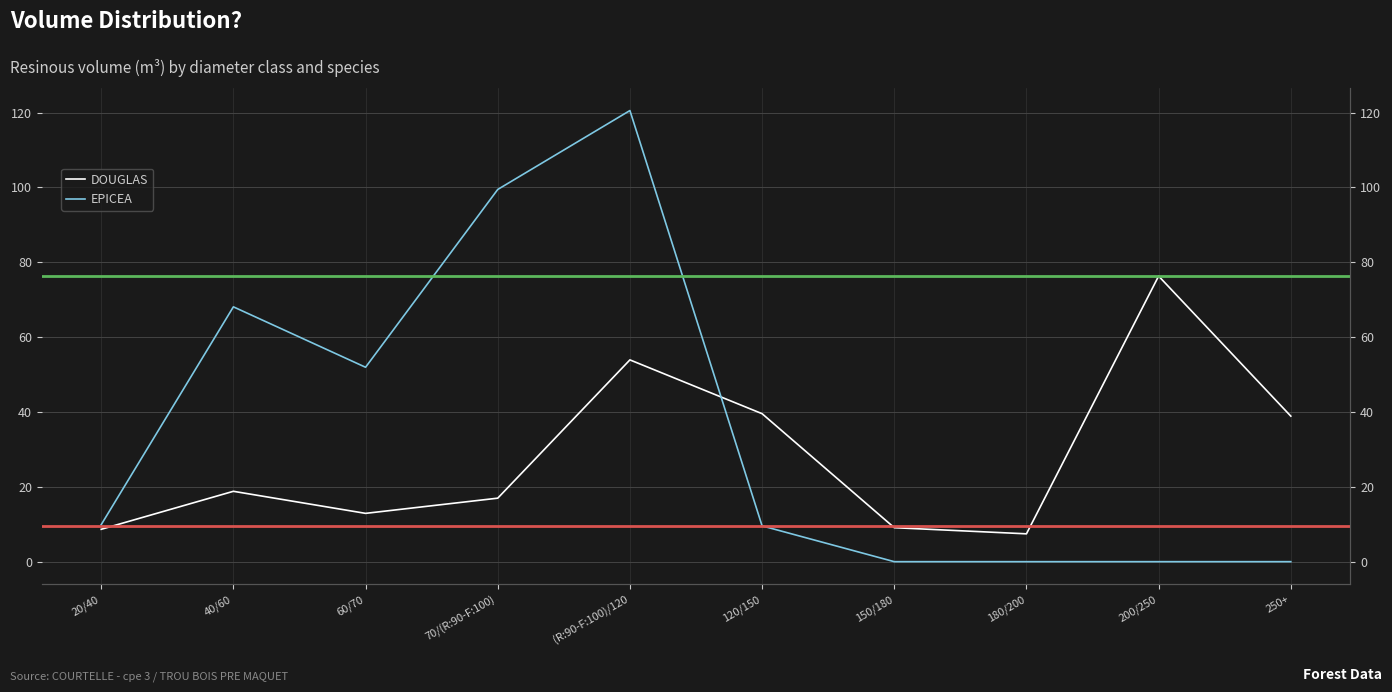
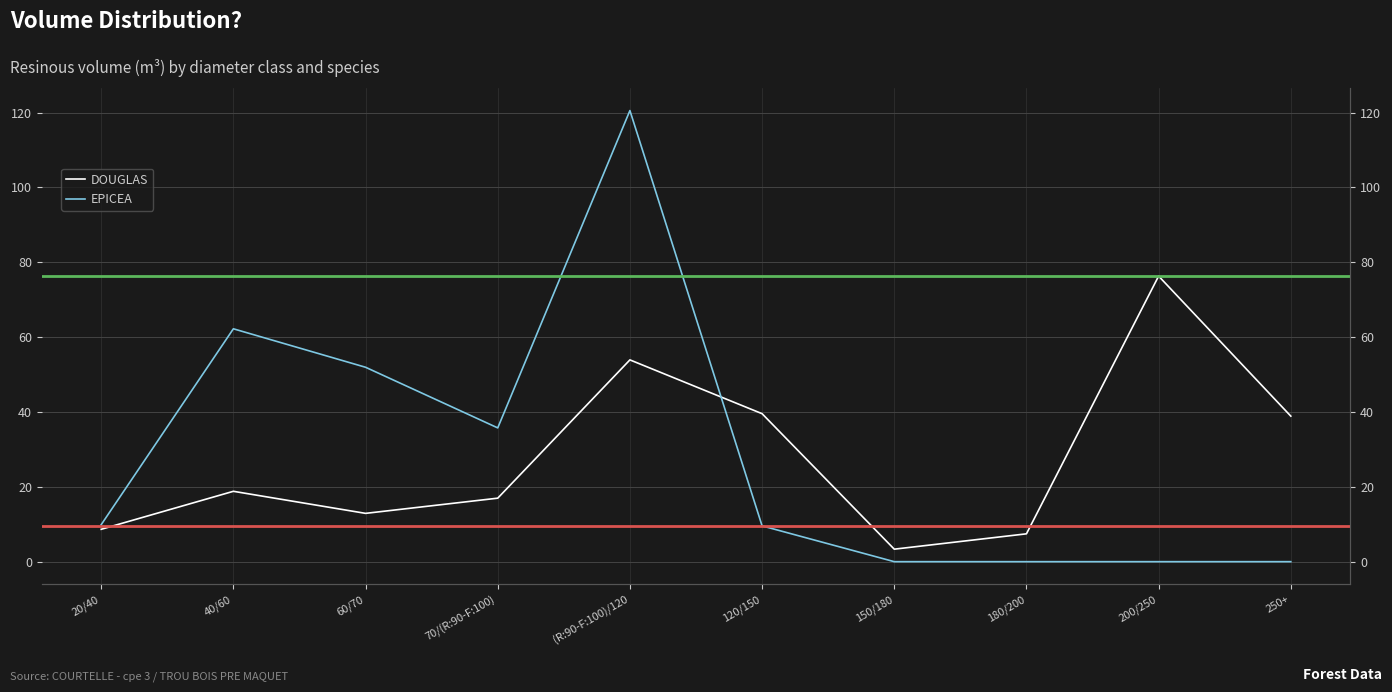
EPICEA, 40/60: 68 -> 62
EPICEA, 70/(R:90-F:100): 99 -> 36
DOUGLAS, 150/180: 9 -> 3
